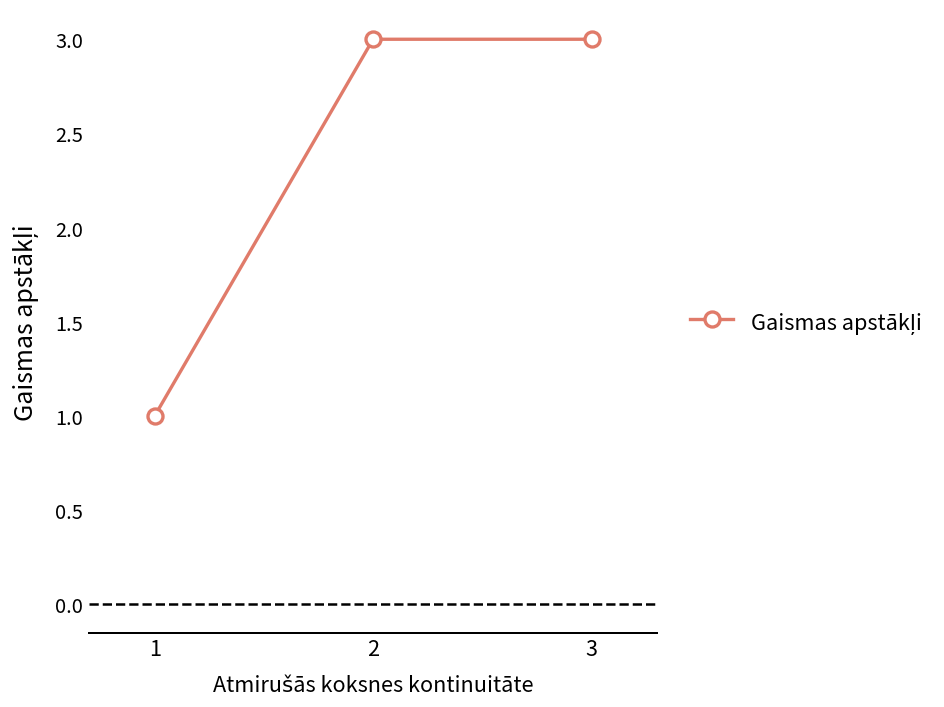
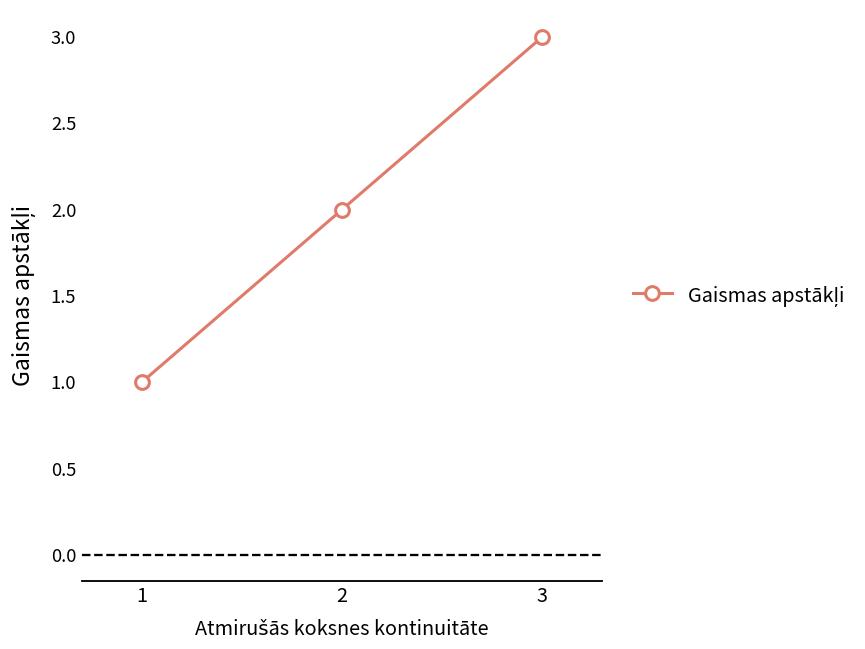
2: 3 -> 2
